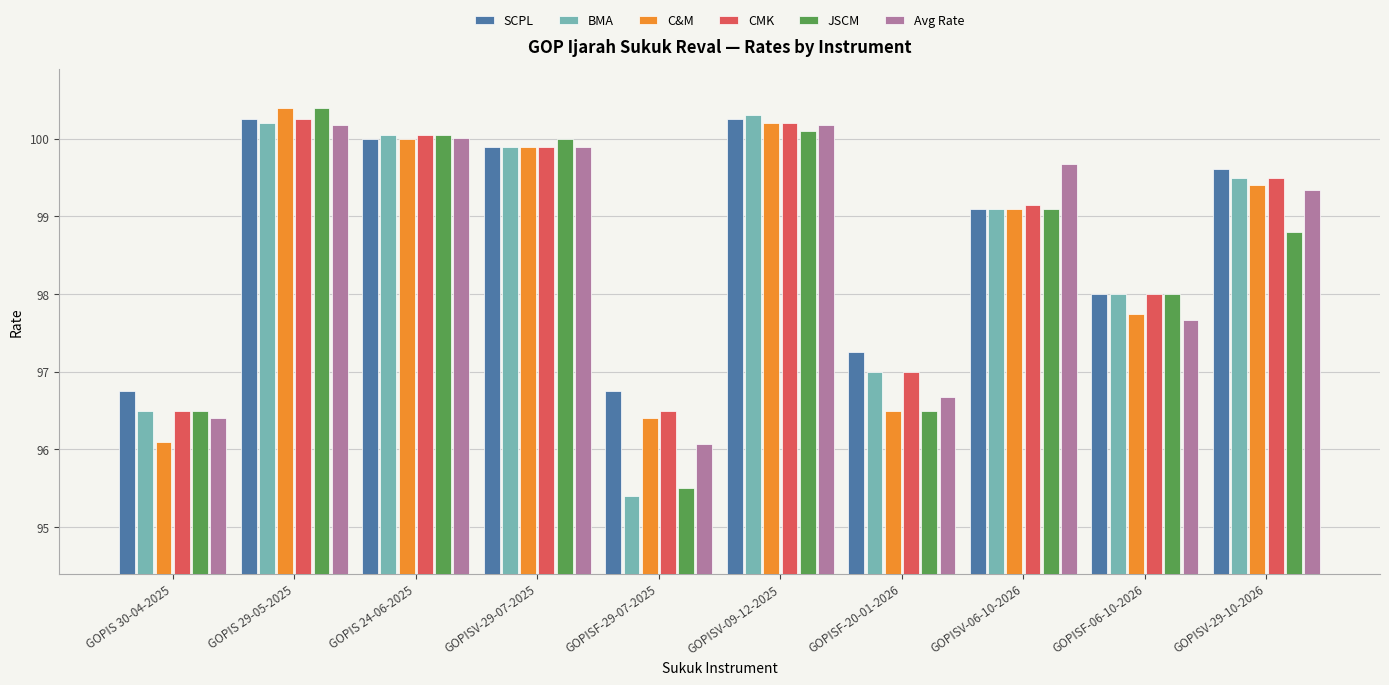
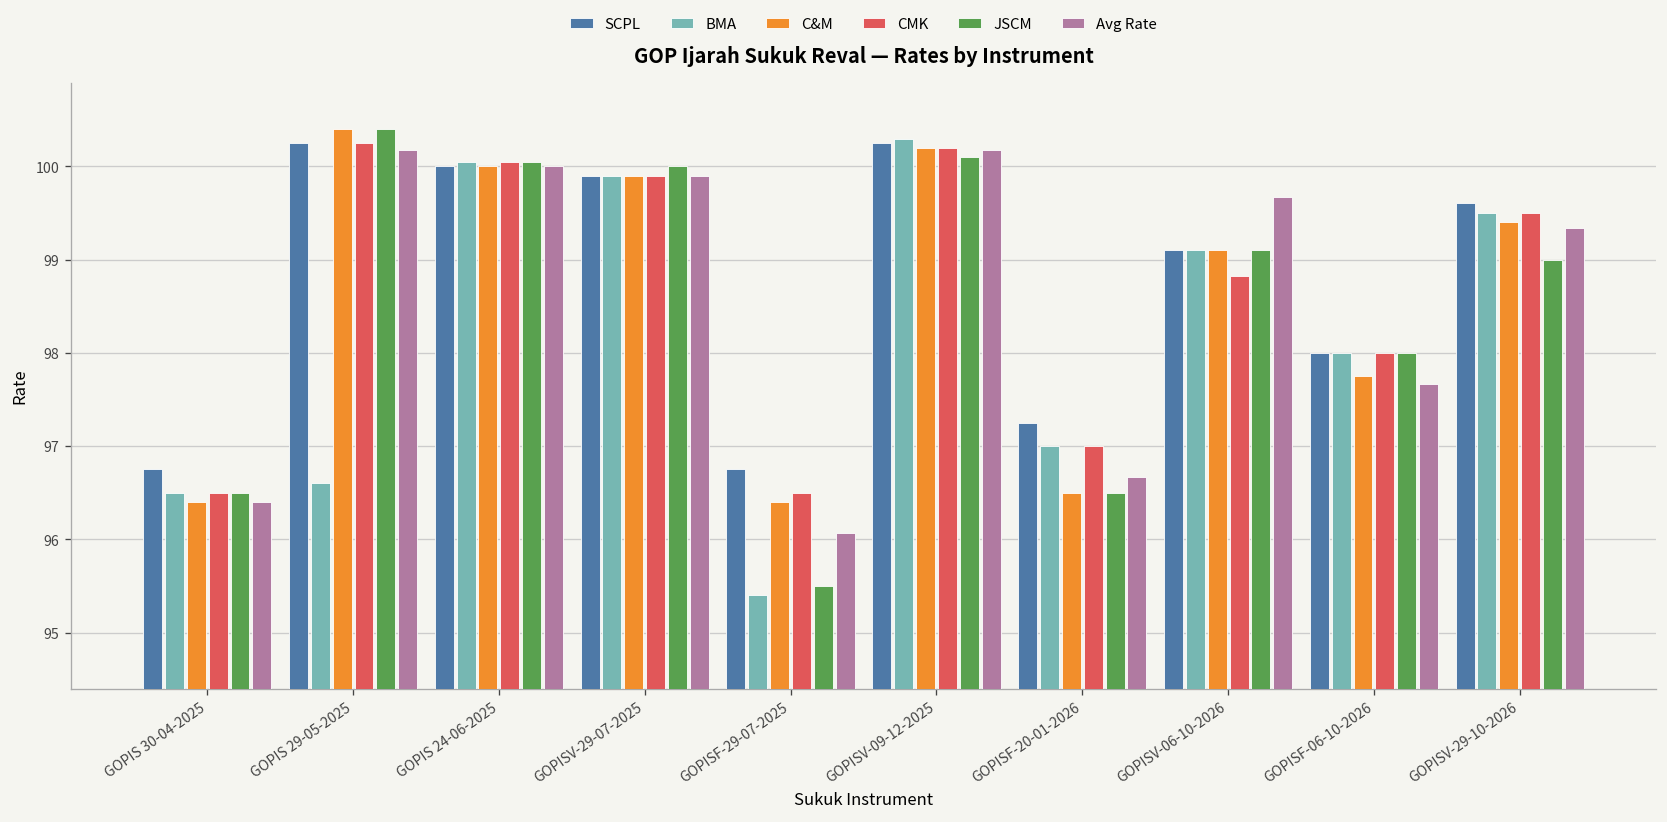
C&M, GOPIS 30-04-2025: 96.1 -> 96.4
BMA, GOPIS 29-05-2025: 100.2 -> 96.6
CMK, GOPISV-06-10-2026: 99.2 -> 98.8
JSCM, GOPISV-29-10-2026: 98.8 -> 99.0
